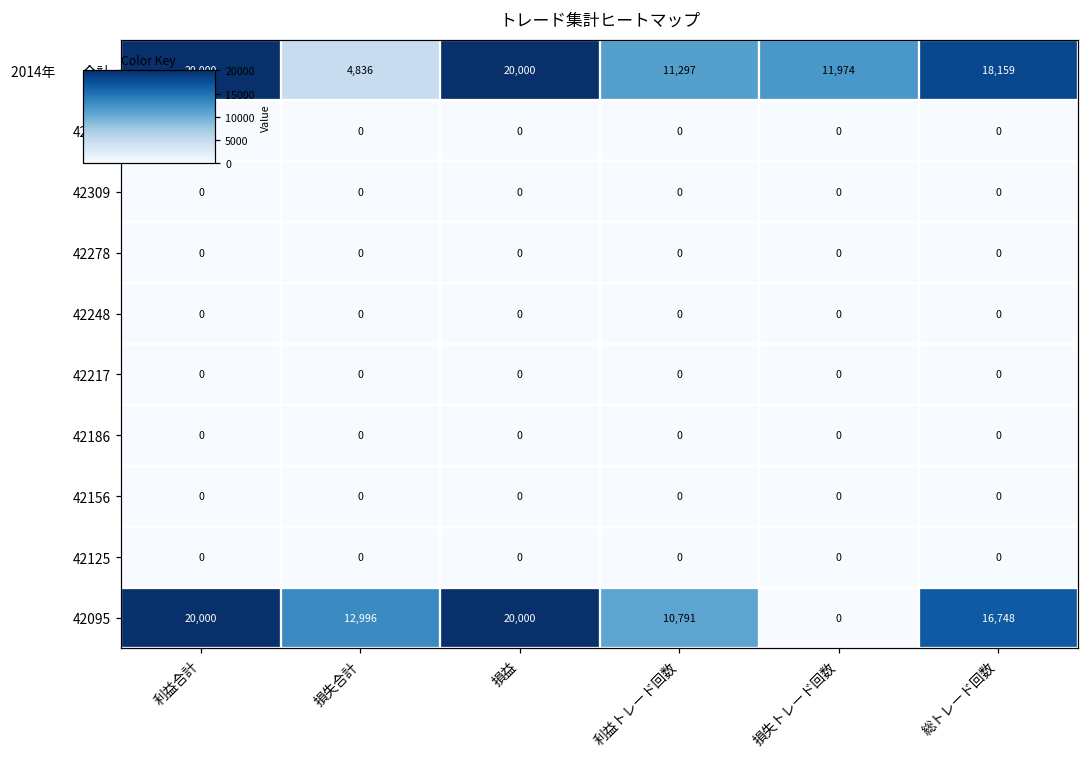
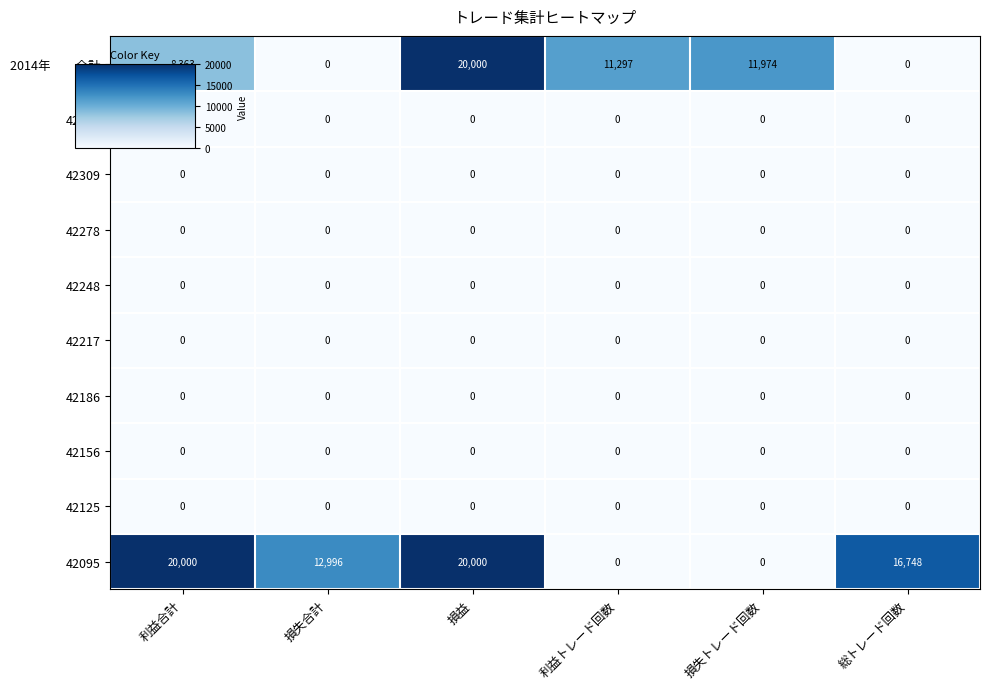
2014年 合計, 利益合計: 20,000 -> 8,363
2014年 合計, 損失合計: 4,836 -> 0
2014年 合計, 総トレード回数: 18,159 -> 0
42095, 利益トレード回数: 10,791 -> 0
